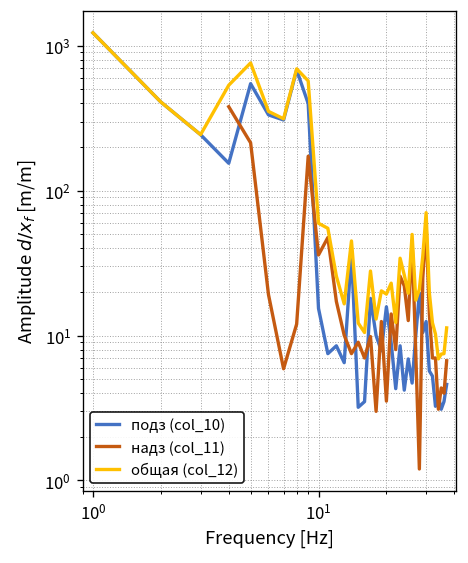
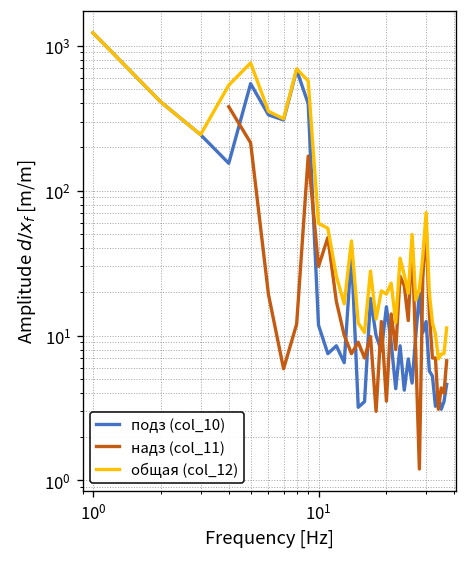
подз (col_10), 10^1: 15 -> 12
надз (col_11), 10^1: 36 -> 30
